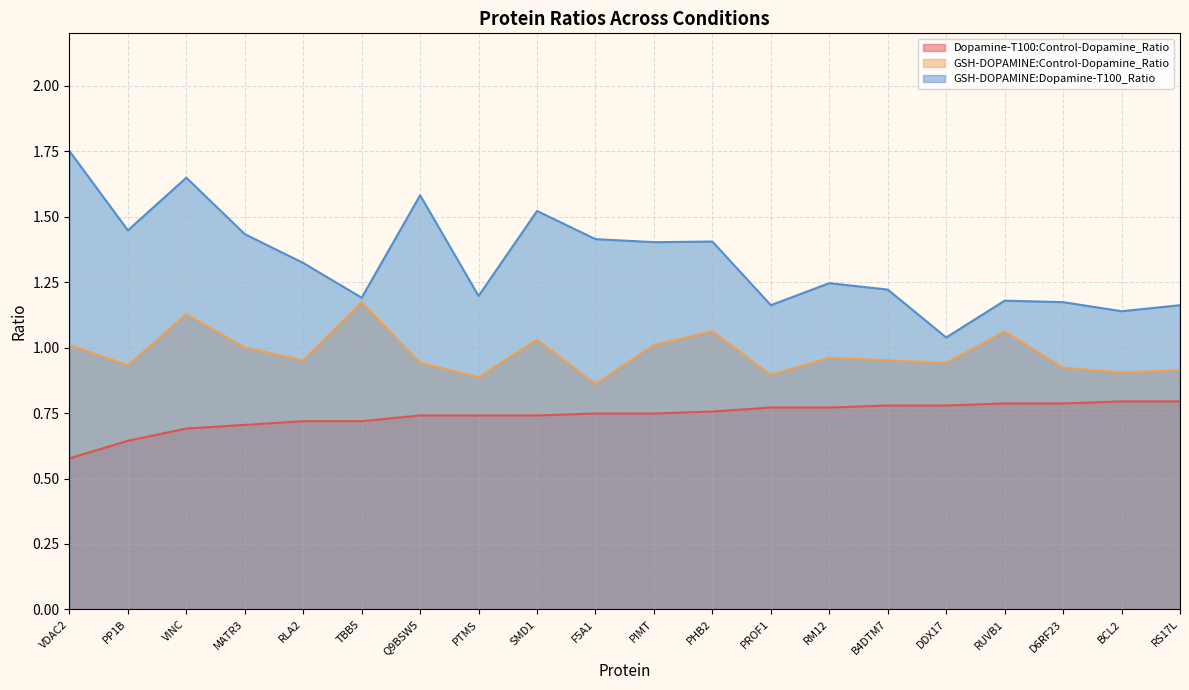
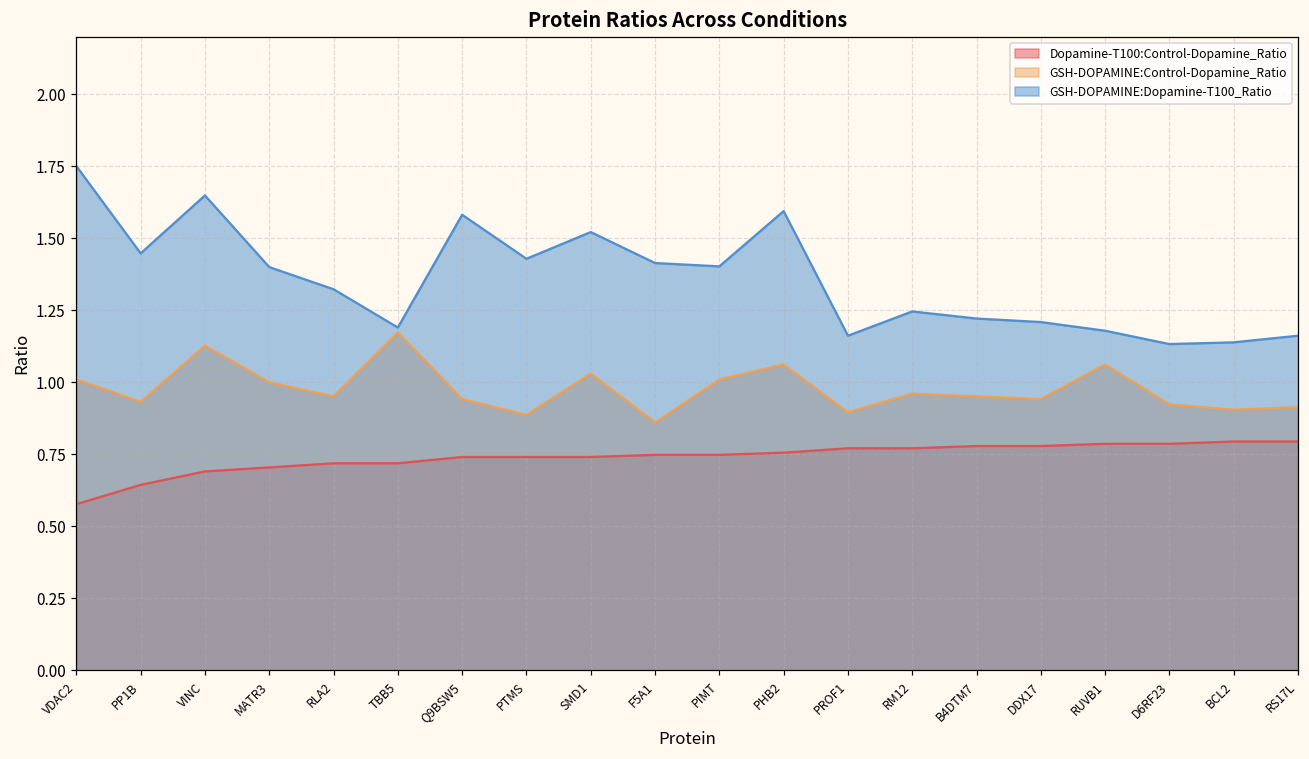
GSH-DOPAMINE:Dopamine-T100_Ratio, MATR3: 1.43 -> 1.40
GSH-DOPAMINE:Dopamine-T100_Ratio, PTMS: 1.20 -> 1.43
GSH-DOPAMINE:Dopamine-T100_Ratio, PHB2: 1.40 -> 1.59
GSH-DOPAMINE:Dopamine-T100_Ratio, DDX17: 1.04 -> 1.21
GSH-DOPAMINE:Dopamine-T100_Ratio, D6RF23: 1.17 -> 1.13
